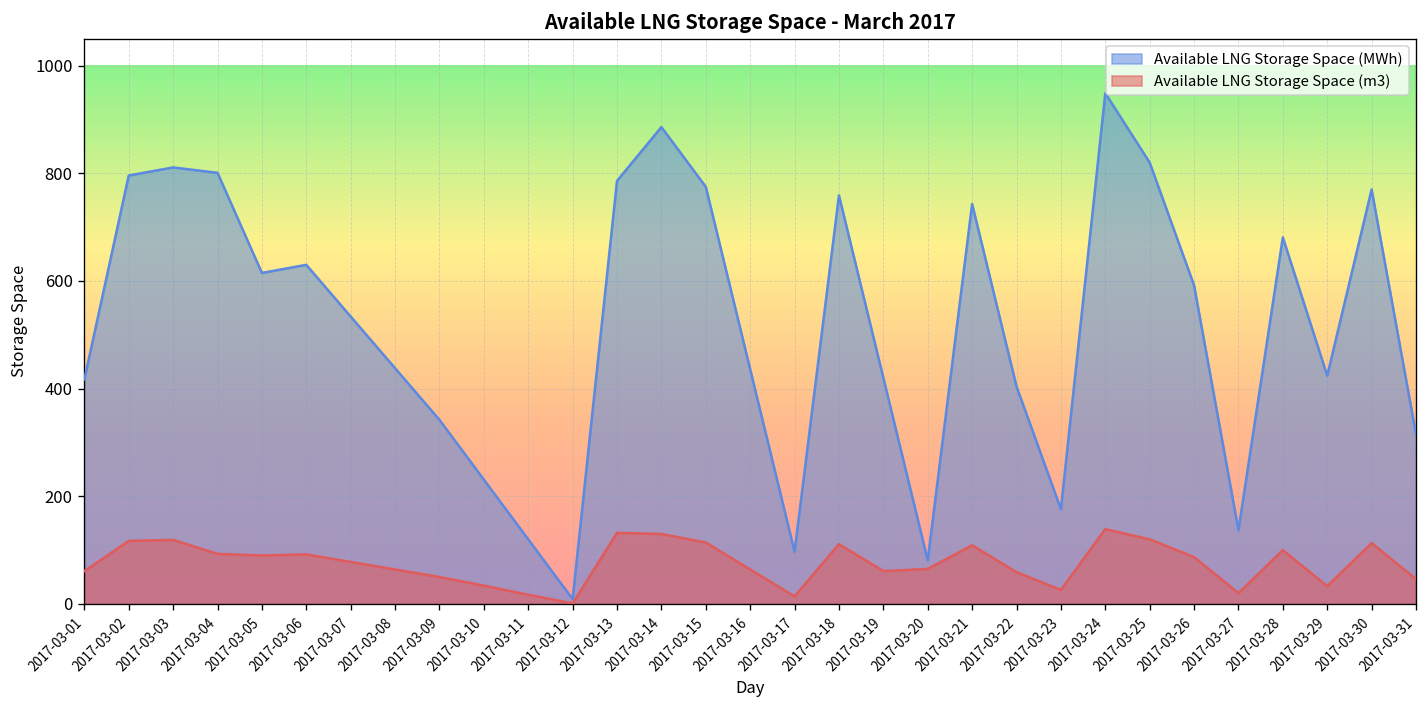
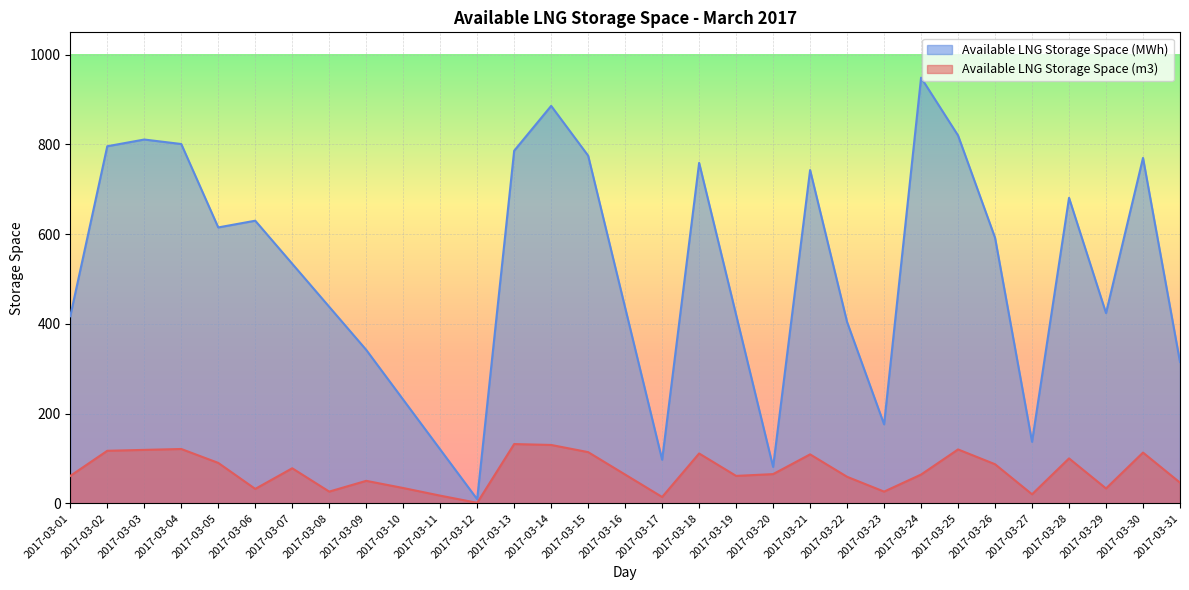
Available LNG Storage Space (m3), 2017-03-04: 90 -> 120
Available LNG Storage Space (m3), 2017-03-06: 90 -> 30
Available LNG Storage Space (m3), 2017-03-08: 60 -> 30
Available LNG Storage Space (m3), 2017-03-24: 140 -> 60
